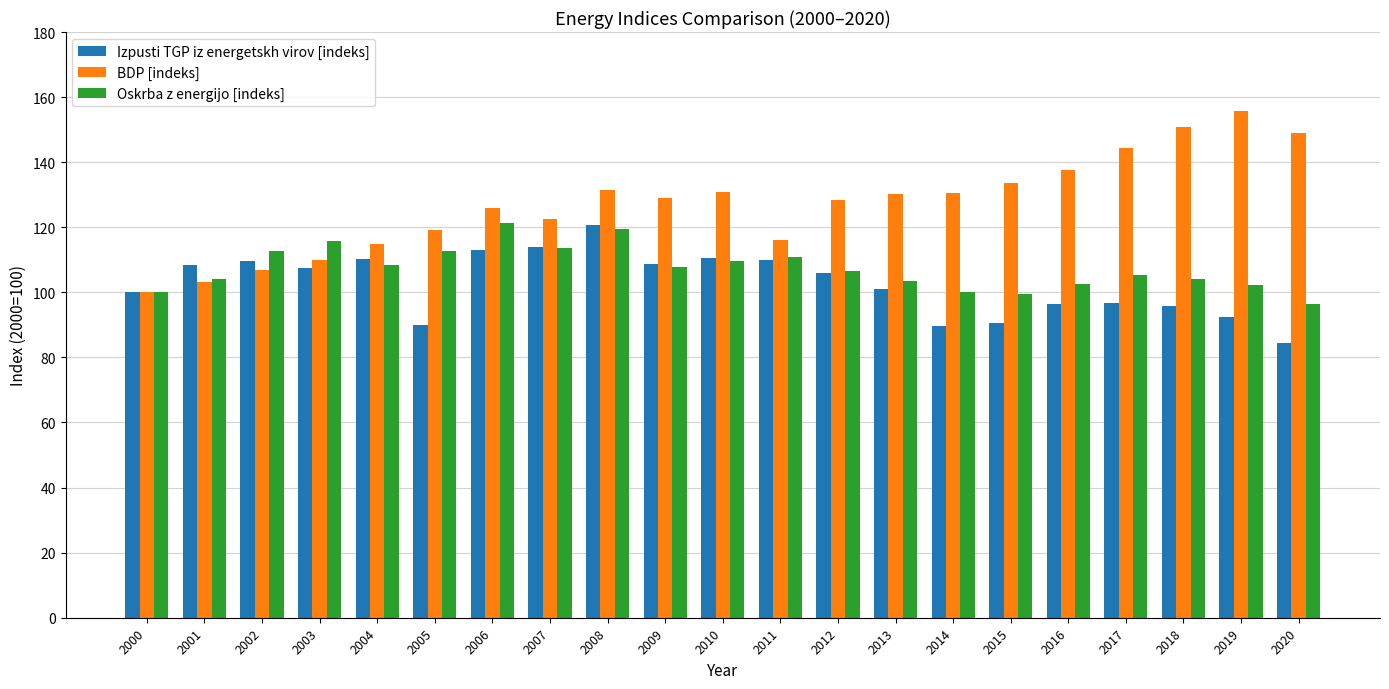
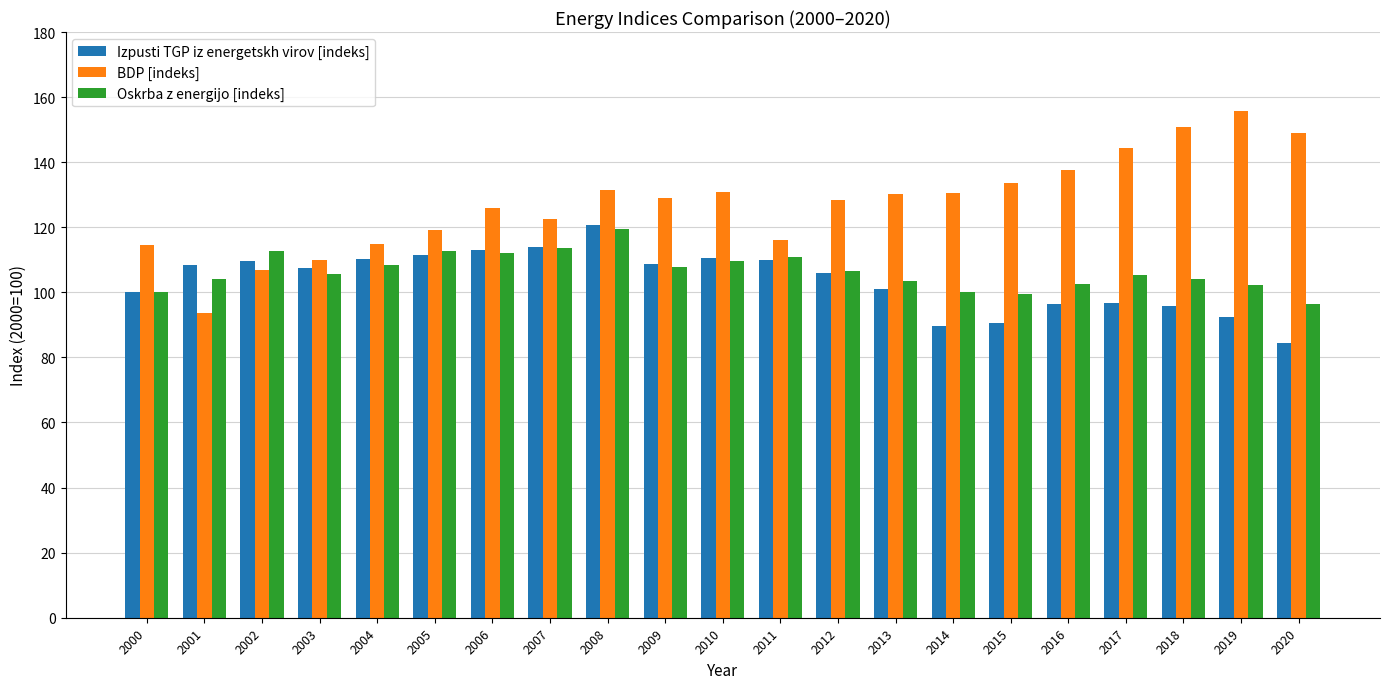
BDP [indeks], 2000: 100 -> 115
BDP [indeks], 2001: 103 -> 94
Oskrba z energijo [indeks], 2003: 116 -> 106
Izpusti TGP iz energetskh virov [indeks], 2005: 90 -> 112
Oskrba z energijo [indeks], 2006: 121 -> 112
